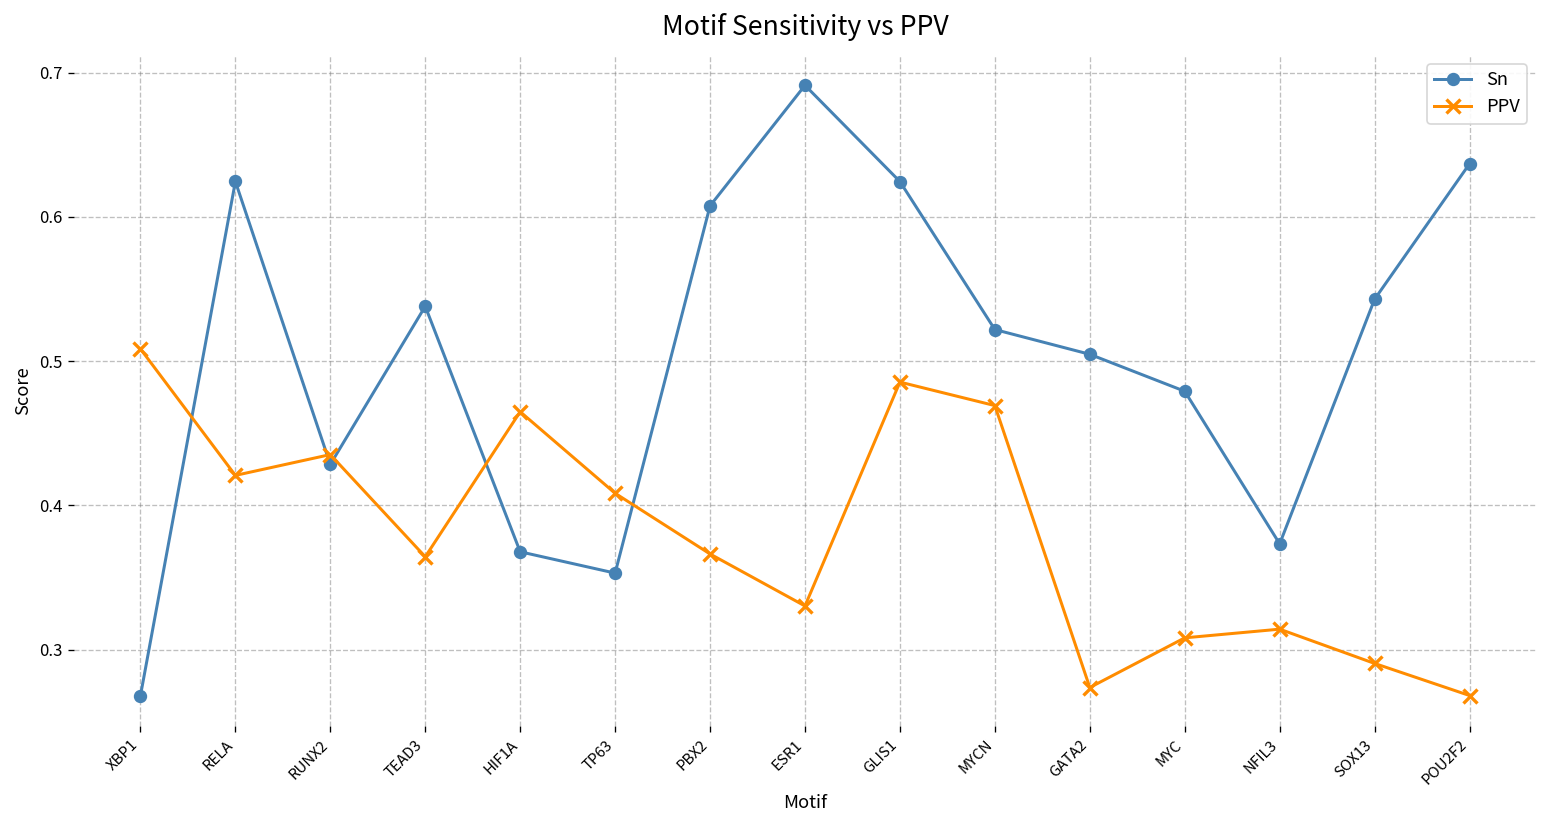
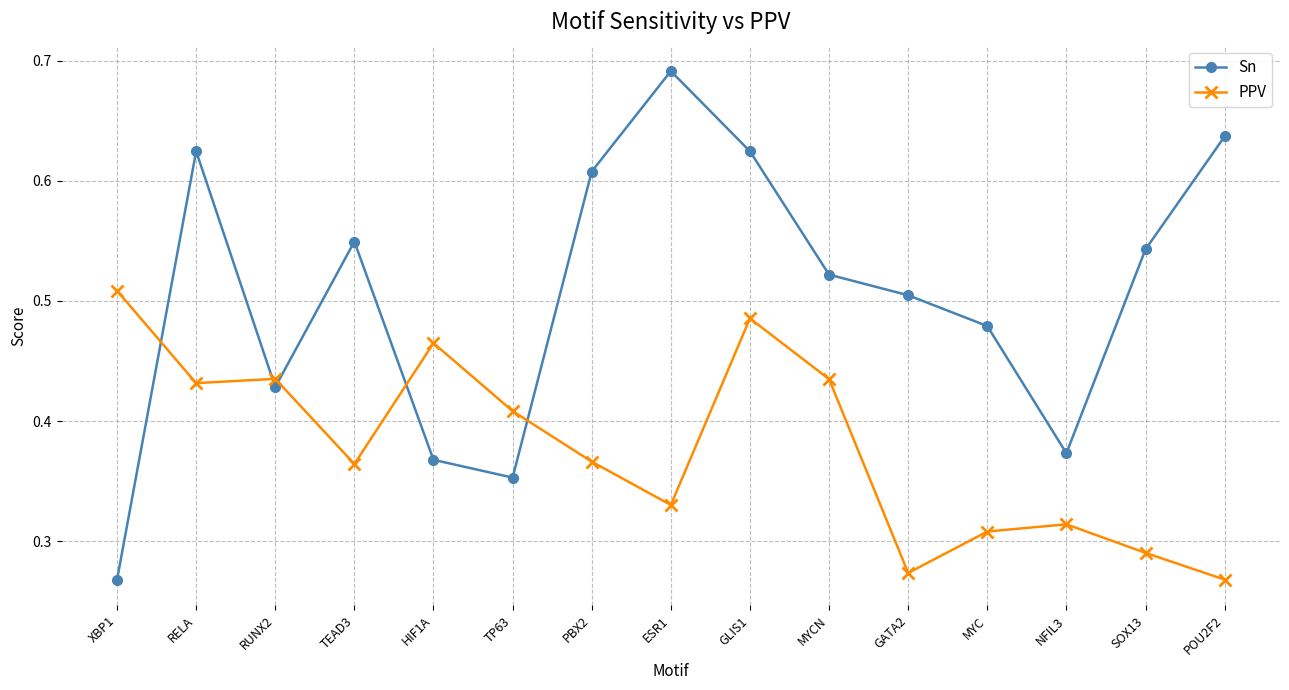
PPV, RELA: 0.421 -> 0.432
Sn, TEAD3: 0.538 -> 0.549
PPV, MYCN: 0.469 -> 0.435
